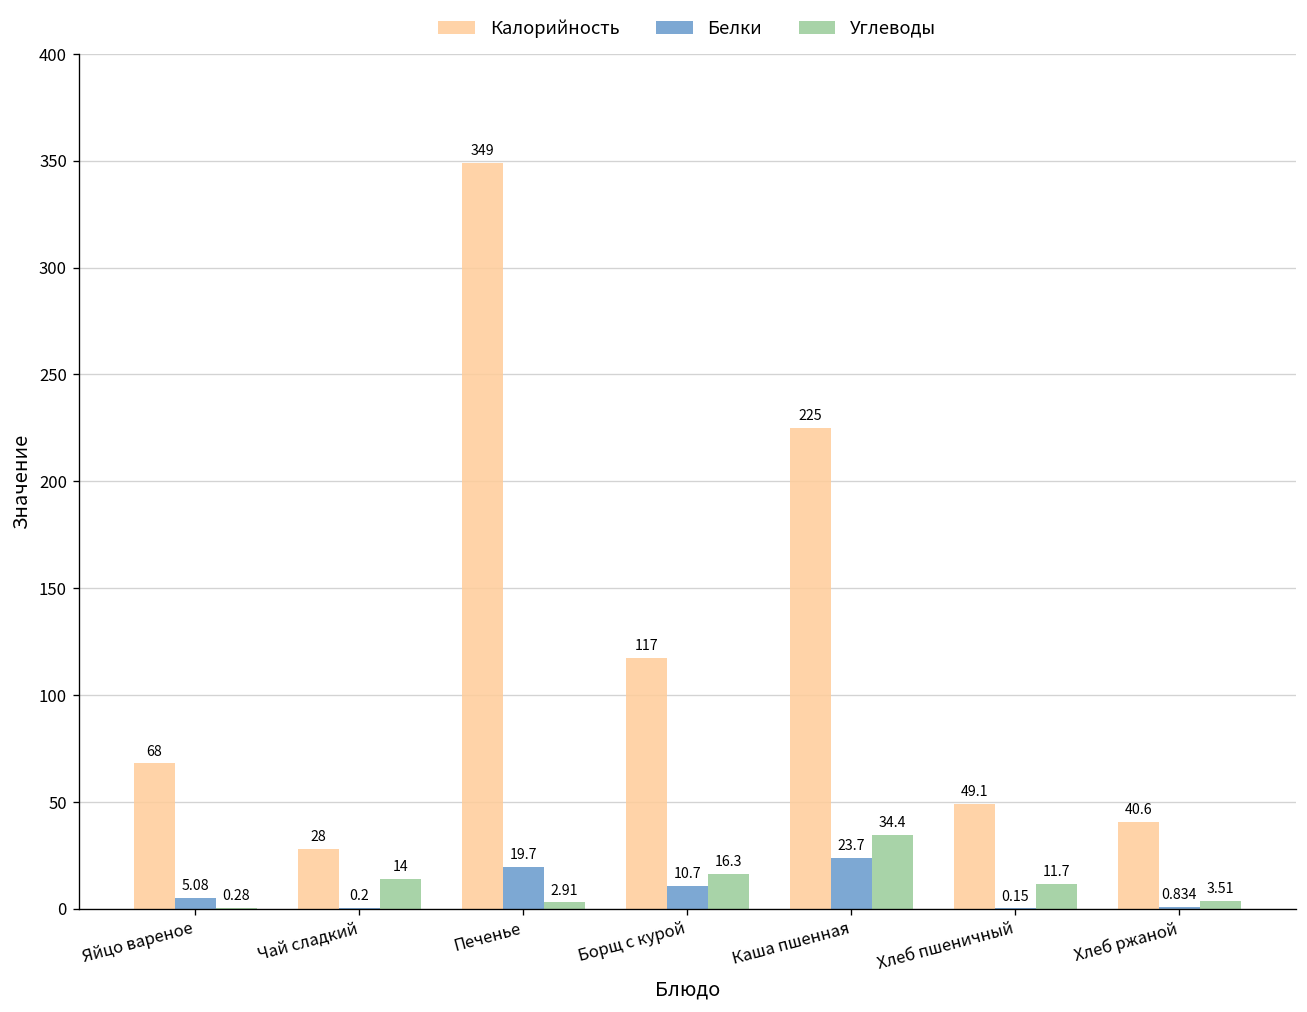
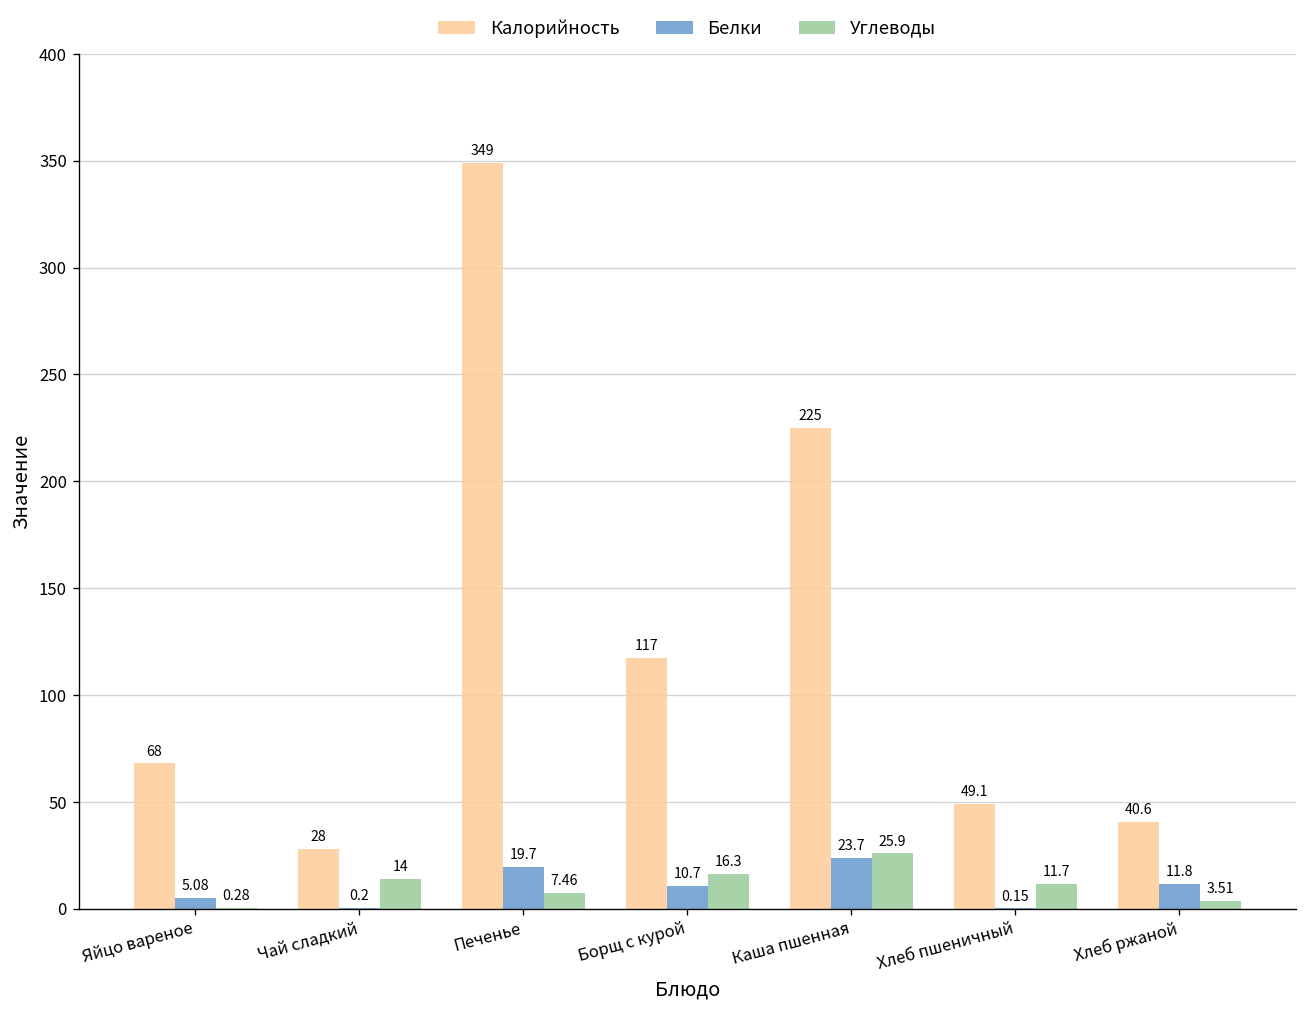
Углеводы, Печенье: 2.91 -> 7.46
Углеводы, Каша пшенная: 34.4 -> 25.9
Белки, Хлеб ржаной: 0.834 -> 11.8
